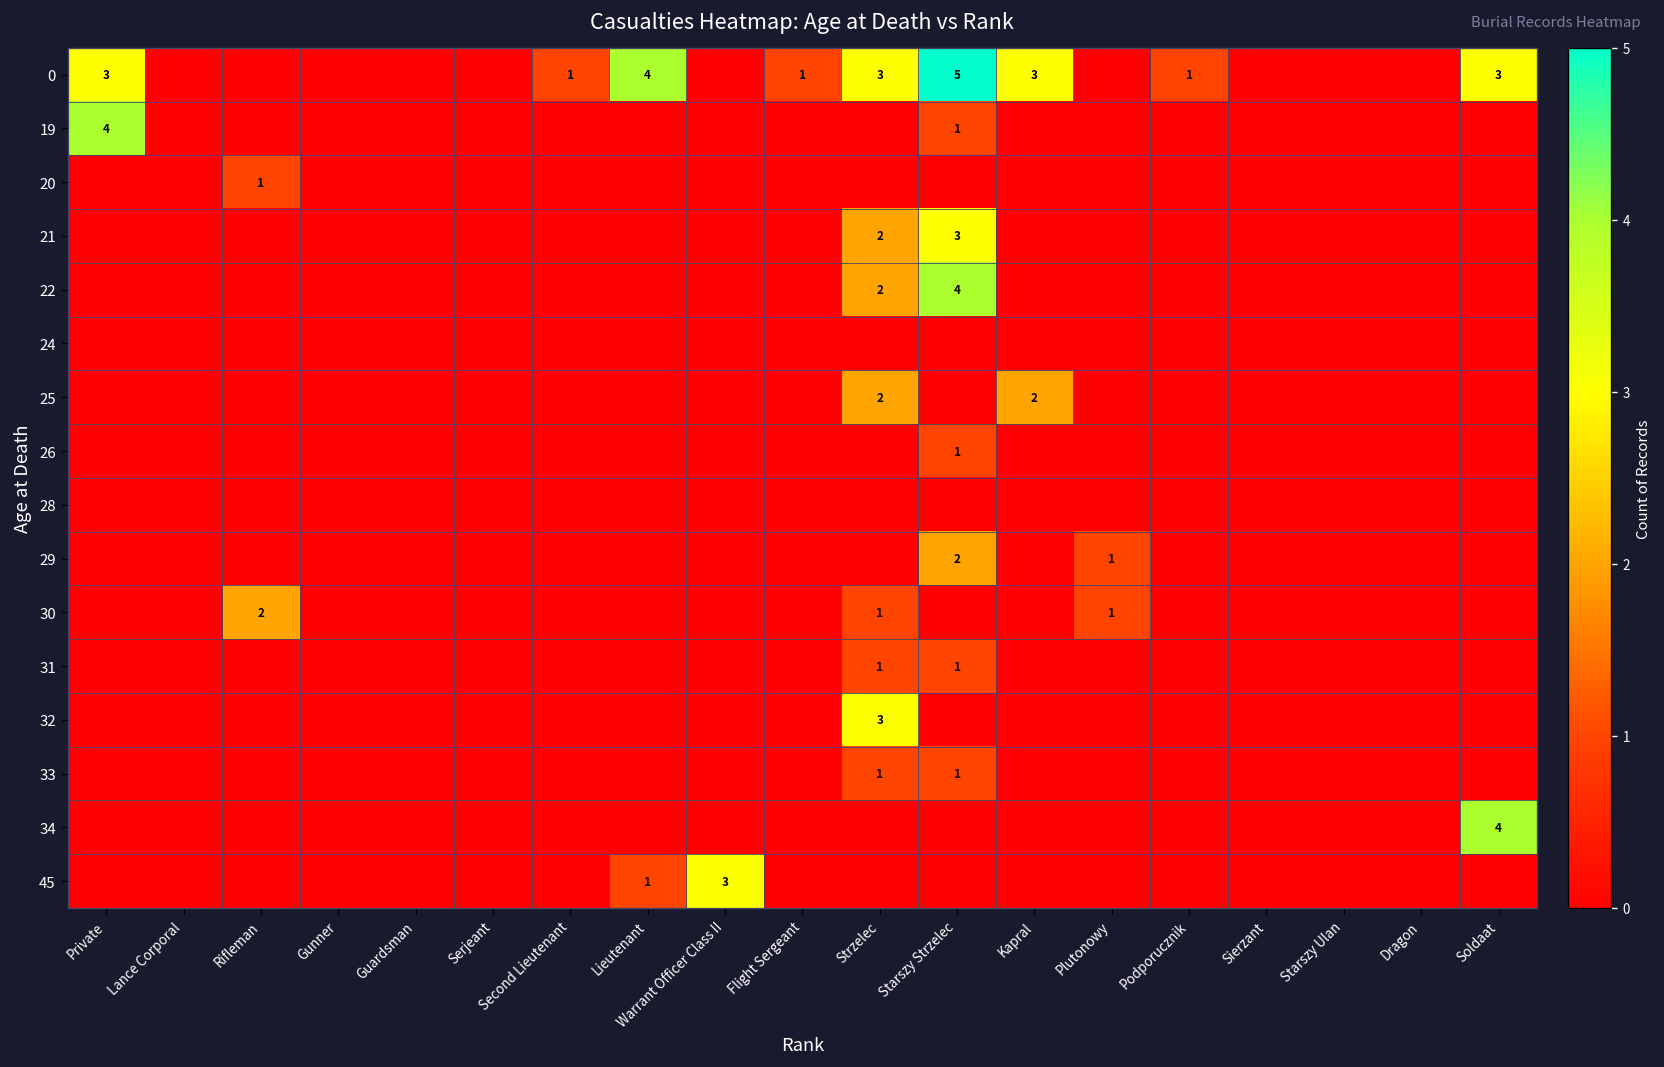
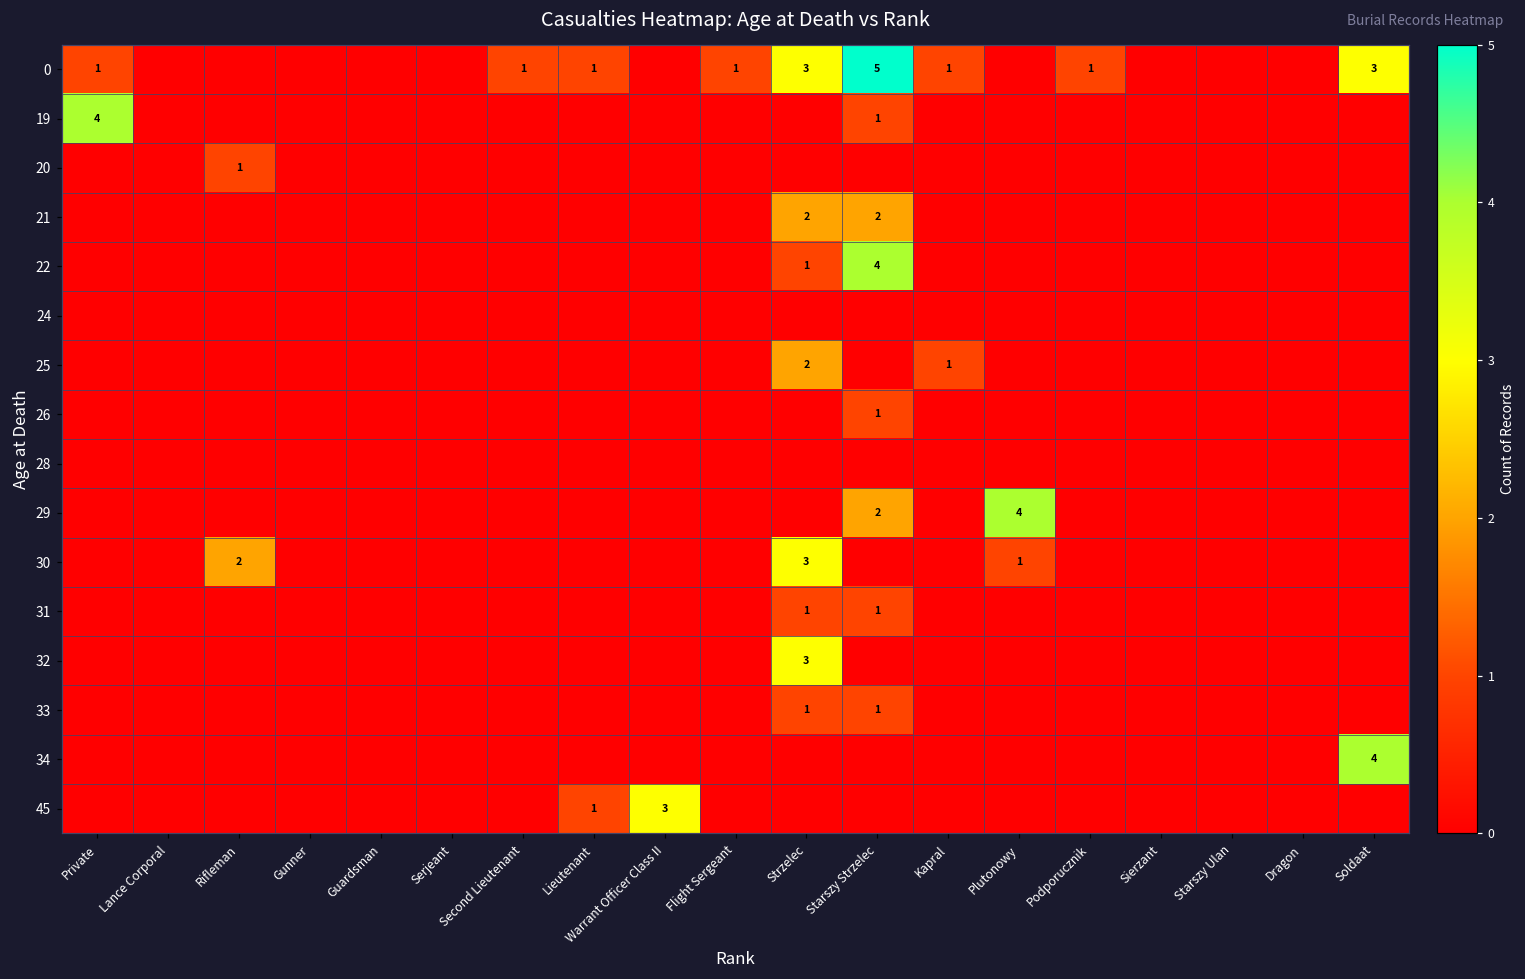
0, Private: 3 -> 1
0, Lieutenant: 4 -> 1
0, Kapral: 3 -> 1
21, Starszy Strzelec: 3 -> 2
22, Strzelec: 2 -> 1
25, Kapral: 2 -> 1
29, Plutonowy: 1 -> 4
30, Strzelec: 1 -> 3
